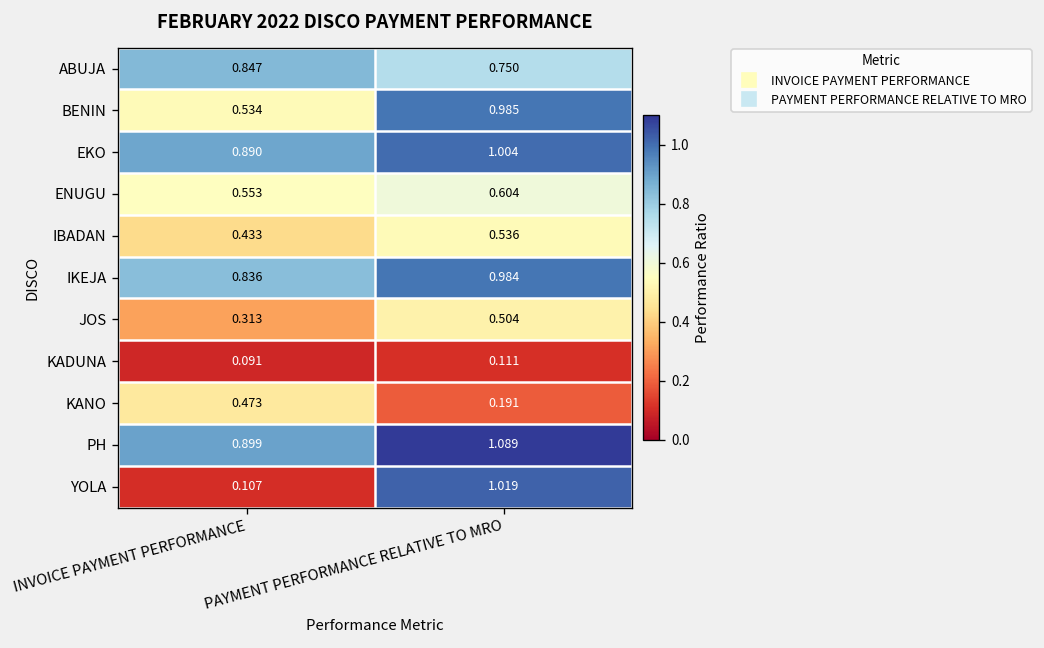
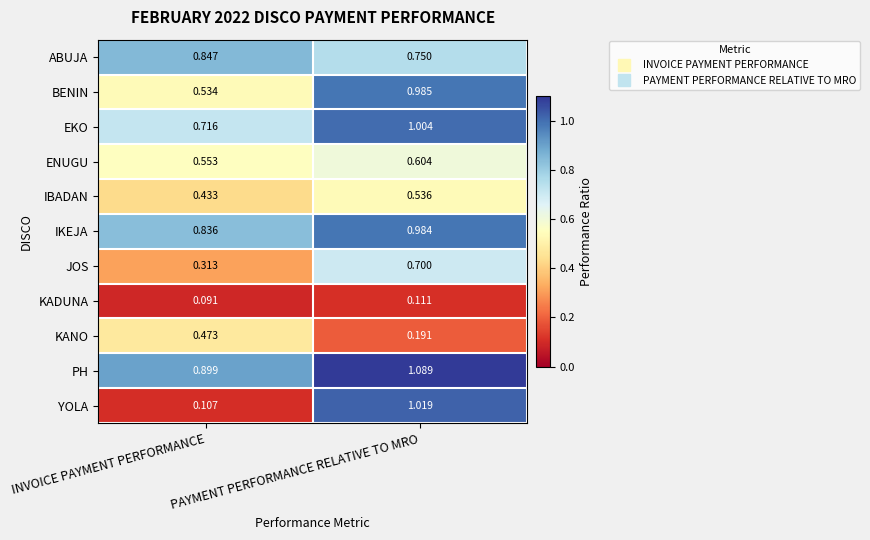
EKO, INVOICE PAYMENT PERFORMANCE: 0.890 -> 0.716
JOS, PAYMENT PERFORMANCE RELATIVE TO MRO: 0.504 -> 0.700
